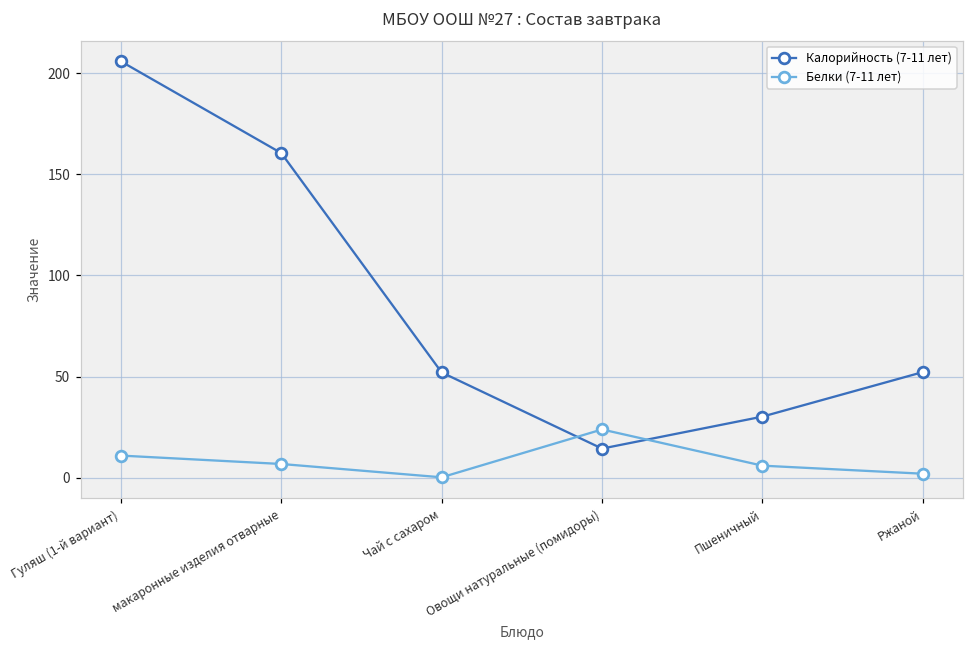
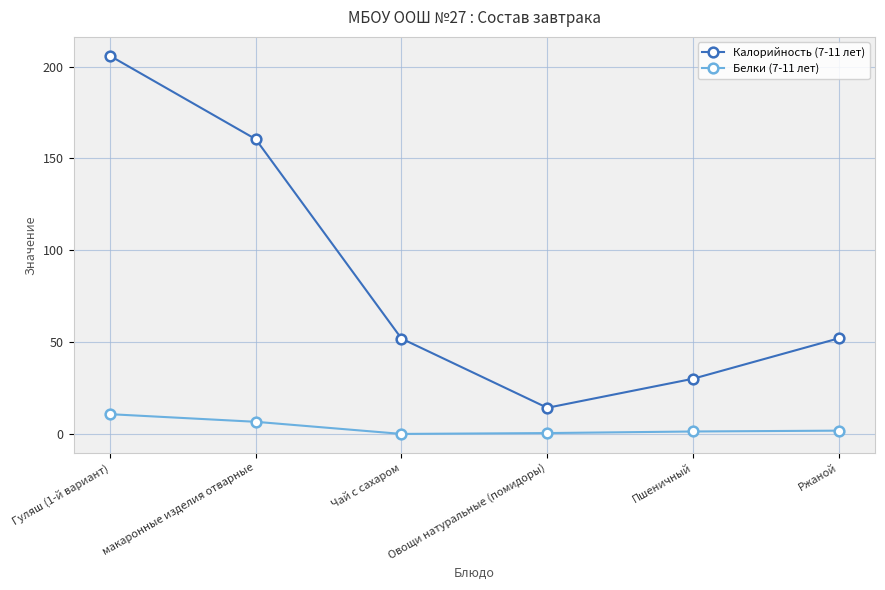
Белки (7-11 лет), Овощи натуральные (помидоры): 24 -> 1
Белки (7-11 лет), Пшеничный: 6 -> 2
